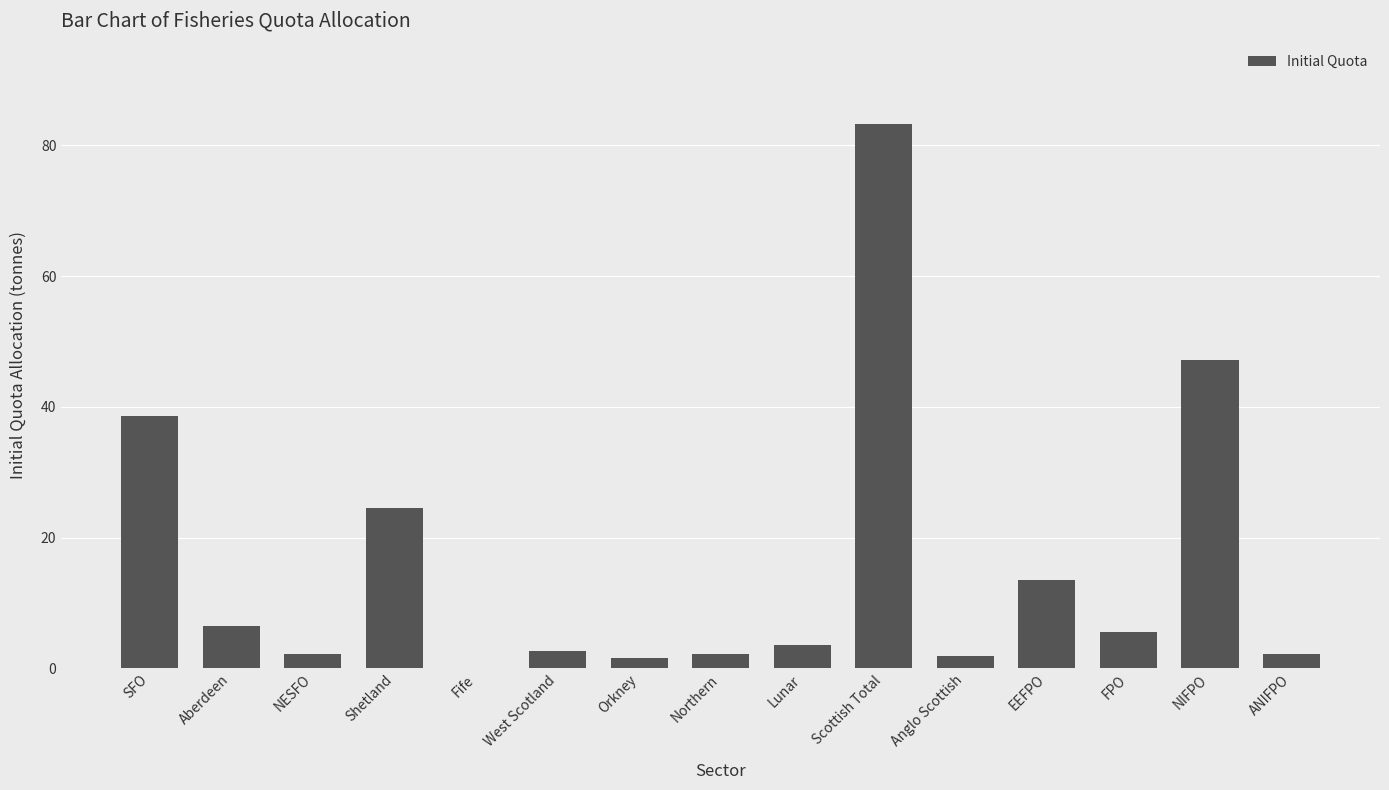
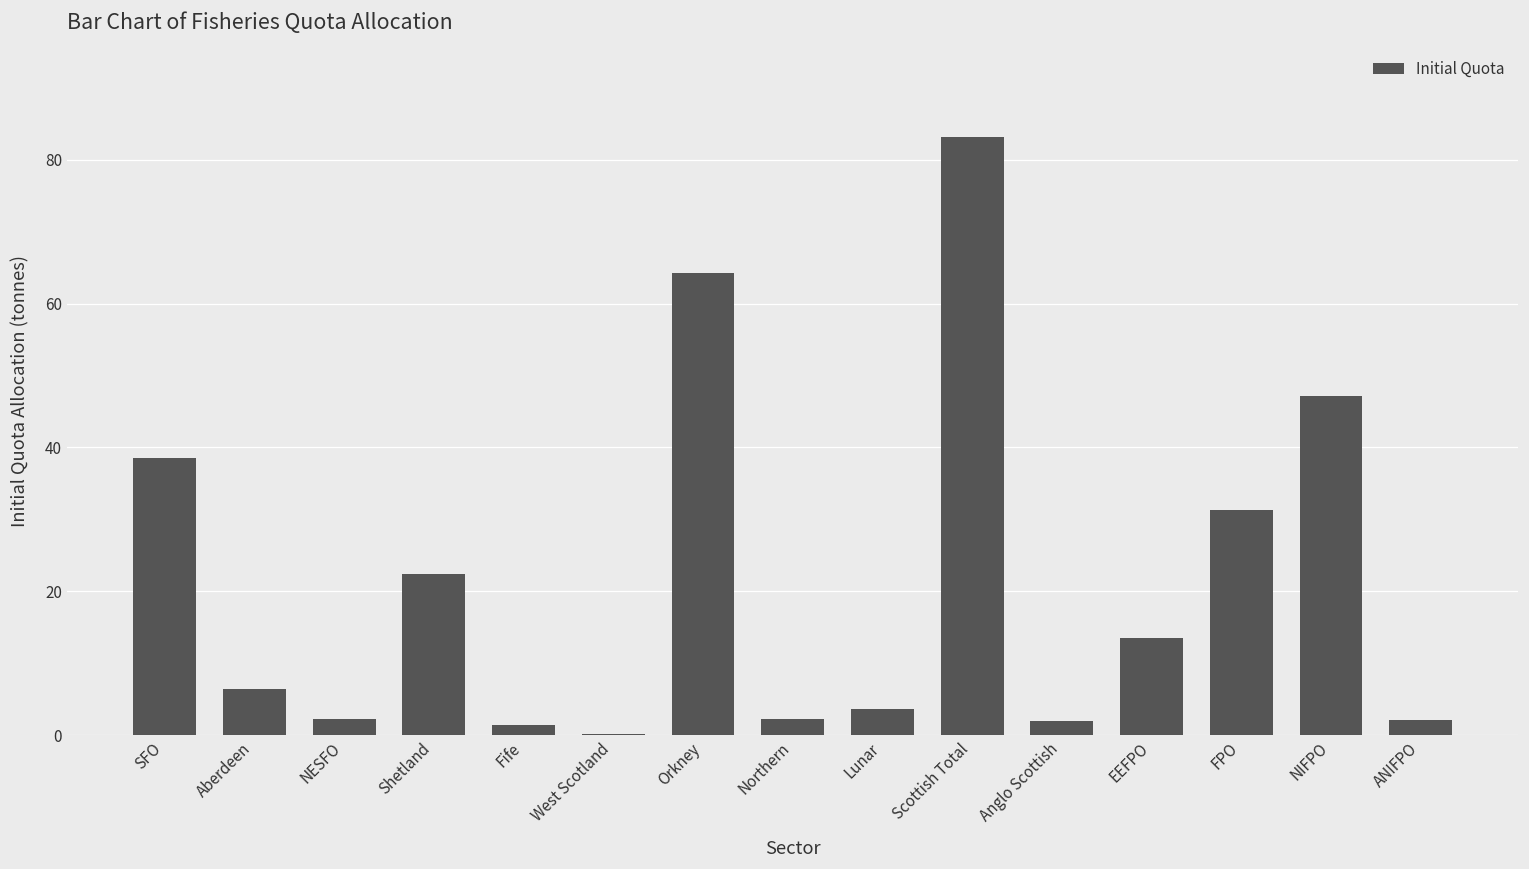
Shetland: 25 -> 22
Fife: 0 -> 1
West Scotland: 3 -> 0
Orkney: 2 -> 64
FPO: 5 -> 31
